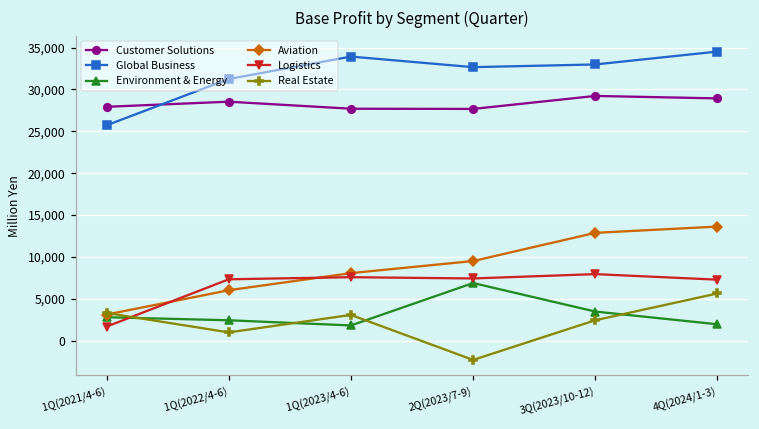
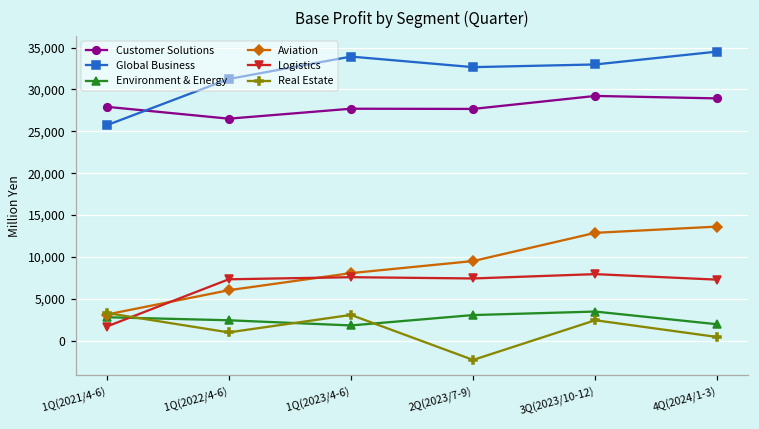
Customer Solutions, 1Q(2022/4-6): 29,000 -> 27,000
Environment & Energy, 2Q(2023/7-9): 7,000 -> 3,000
Real Estate, 4Q(2024/1-3): 6,000 -> 0
